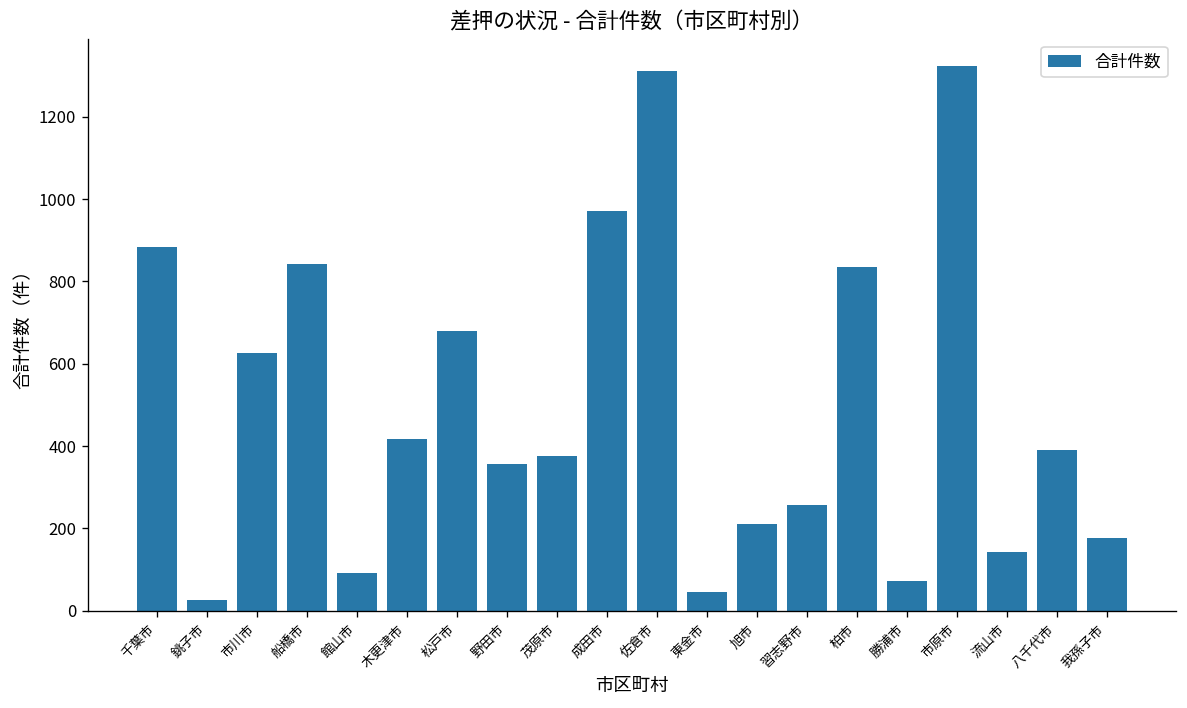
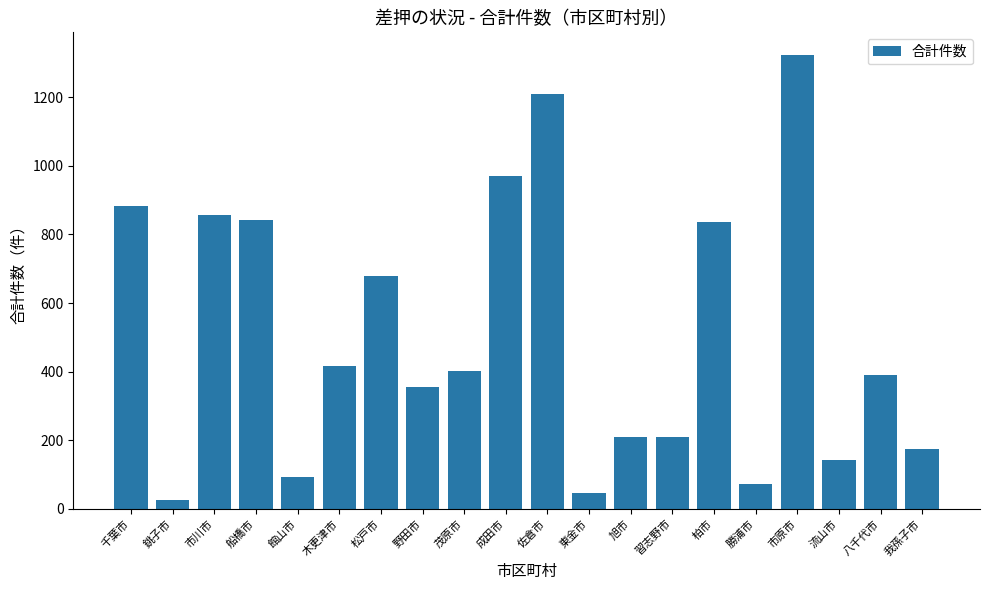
市川市: 630 -> 860
茂原市: 380 -> 400
佐倉市: 1310 -> 1210
習志野市: 260 -> 210
